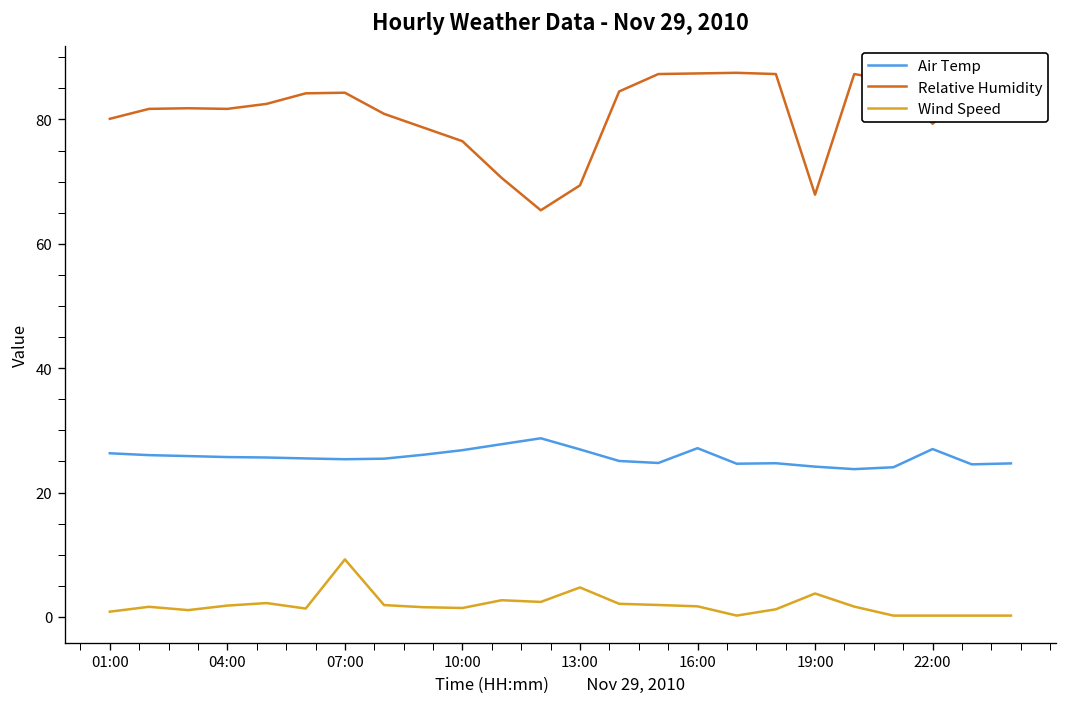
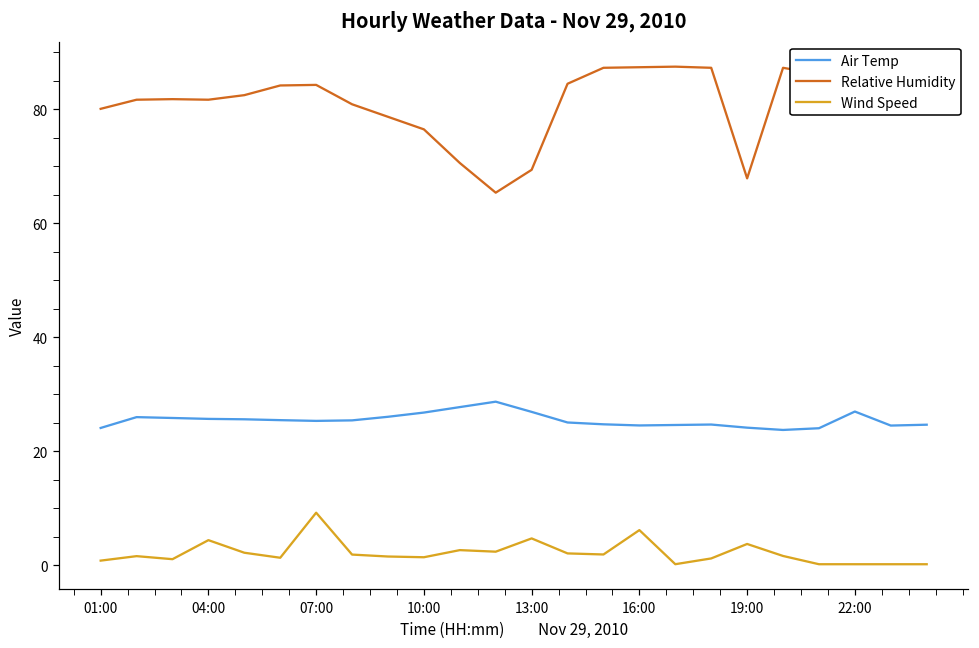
Air Temp, 01:00: 26 -> 24
Wind Speed, 04:00: 2 -> 4
Air Temp, 16:00: 27 -> 25
Wind Speed, 16:00: 2 -> 6
